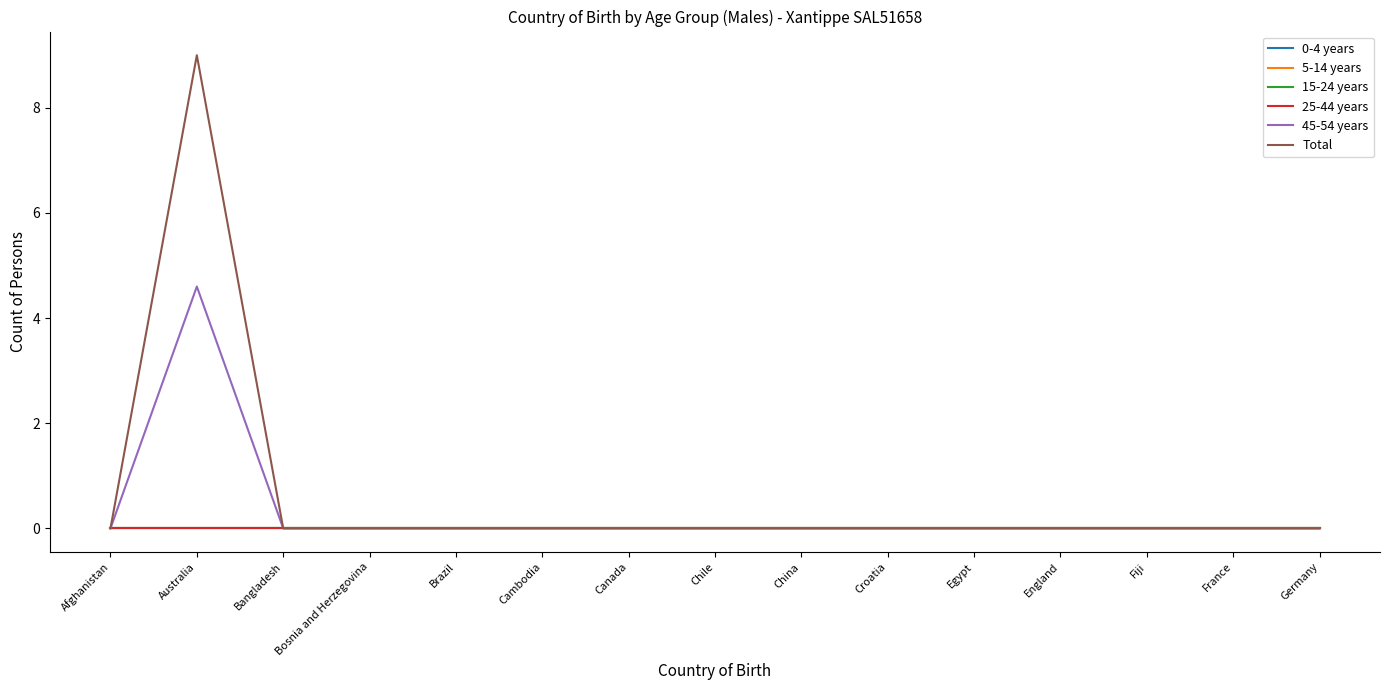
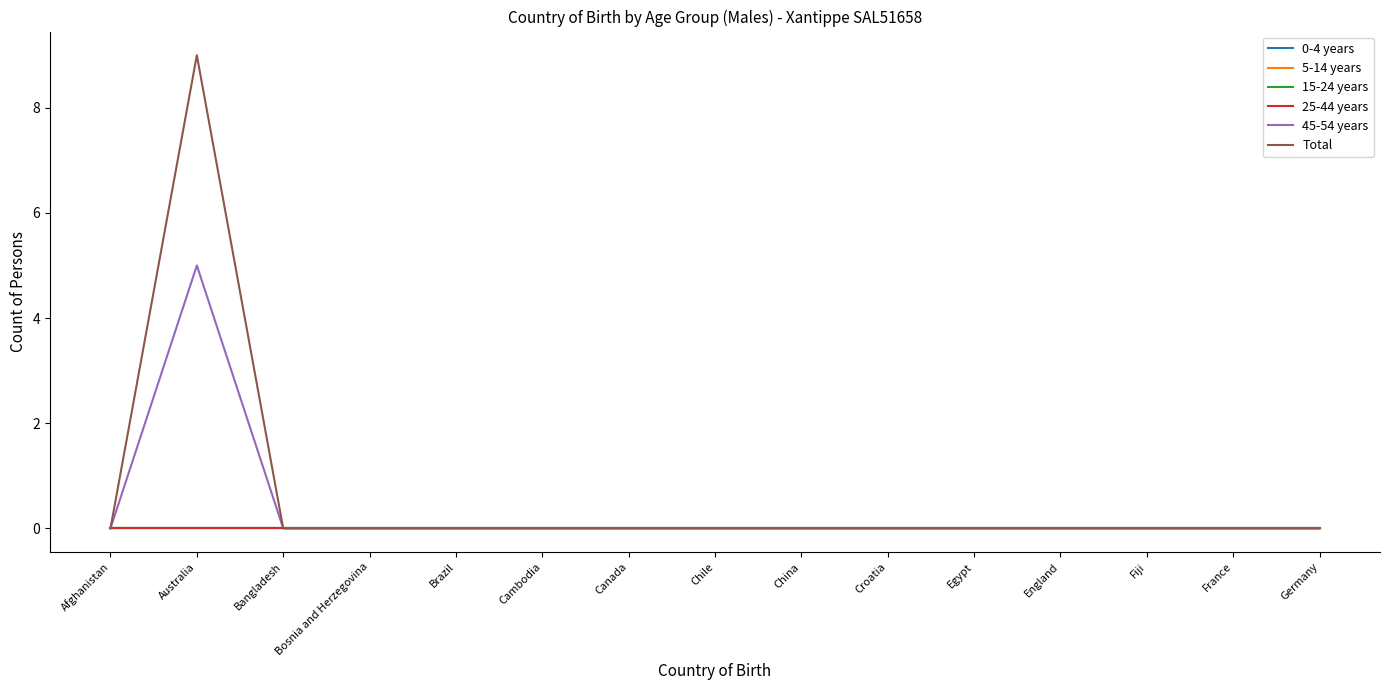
45-54 years, Australia: 4.6 -> 5.0
